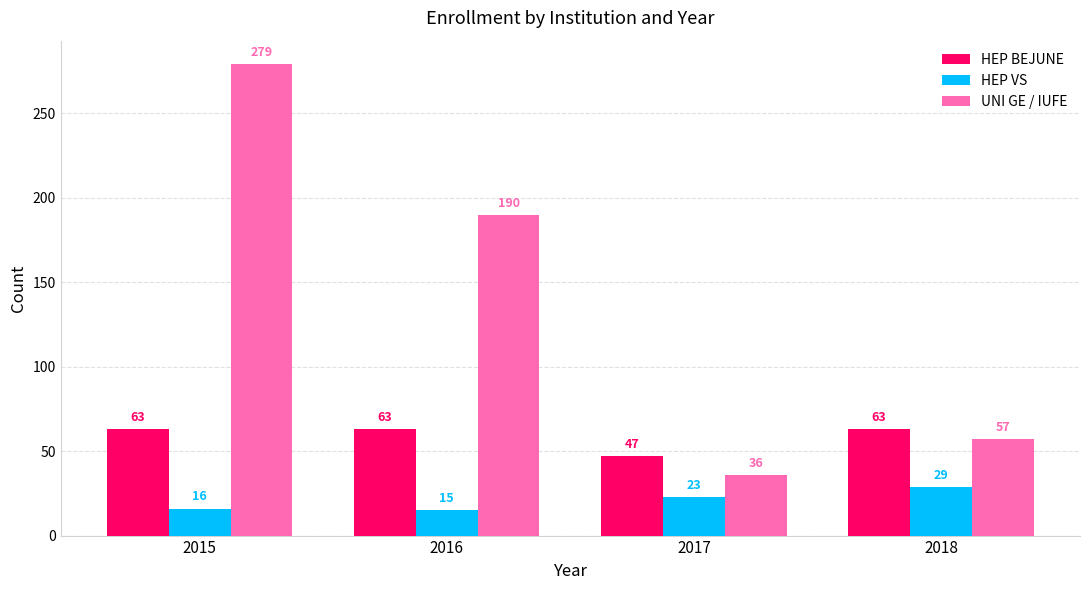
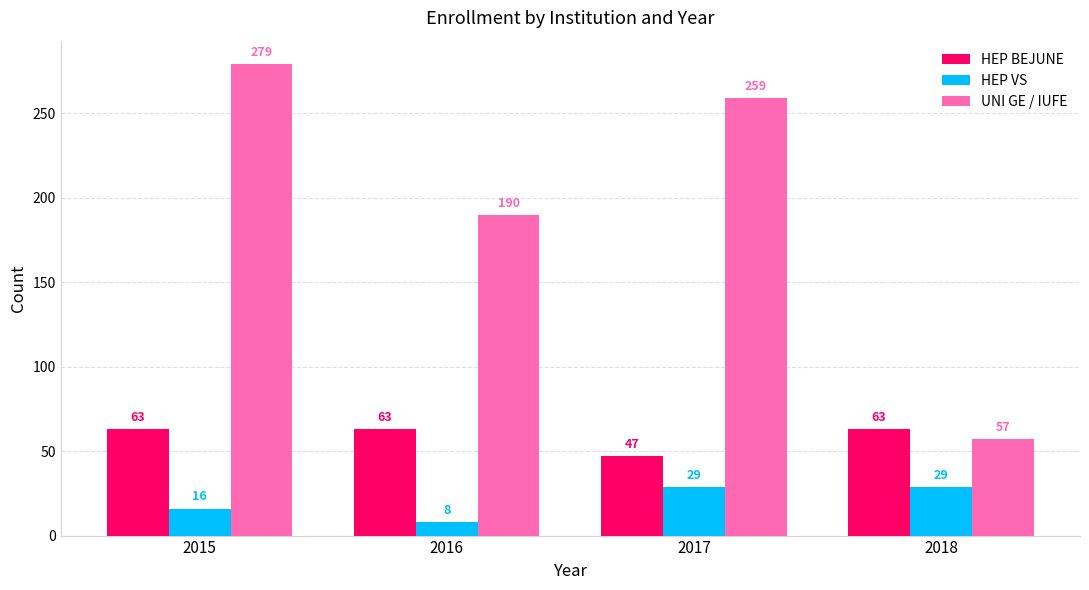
HEP VS, 2016: 15 -> 8
HEP VS, 2017: 23 -> 29
UNI GE / IUFE, 2017: 36 -> 259
